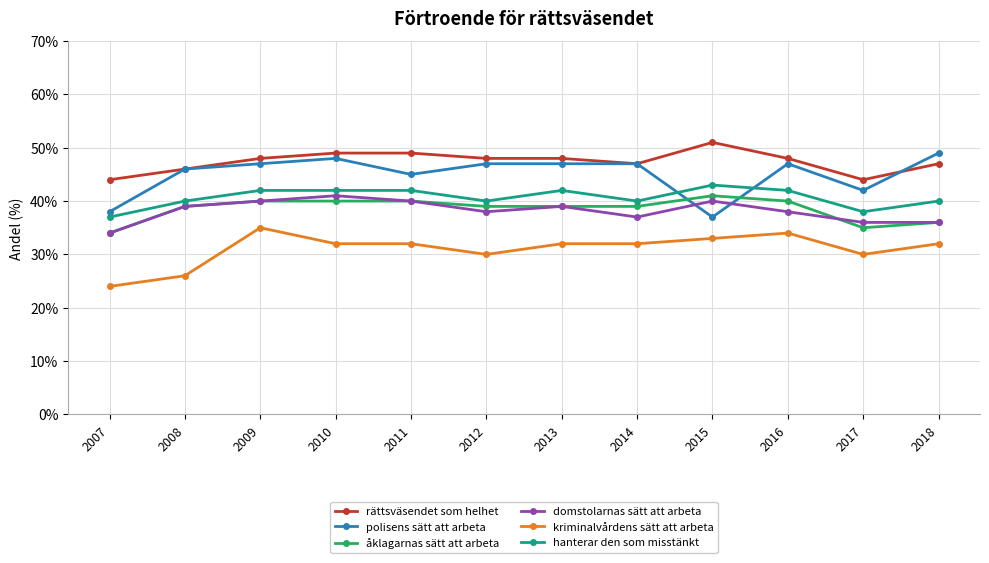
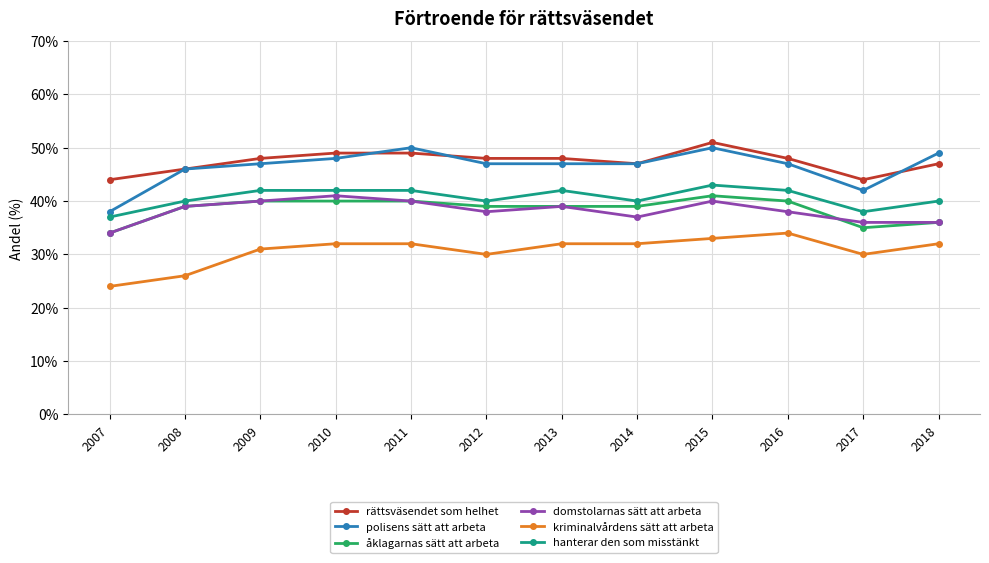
kriminalvårdens sätt att arbeta, 2009: 35% -> 31%
polisens sätt att arbeta, 2011: 45% -> 50%
polisens sätt att arbeta, 2015: 37% -> 50%
